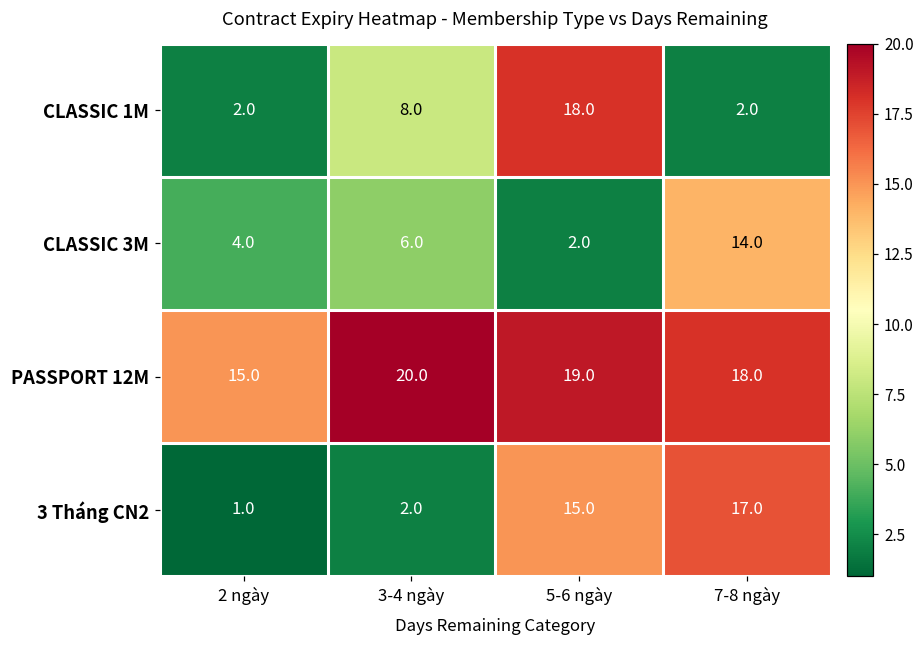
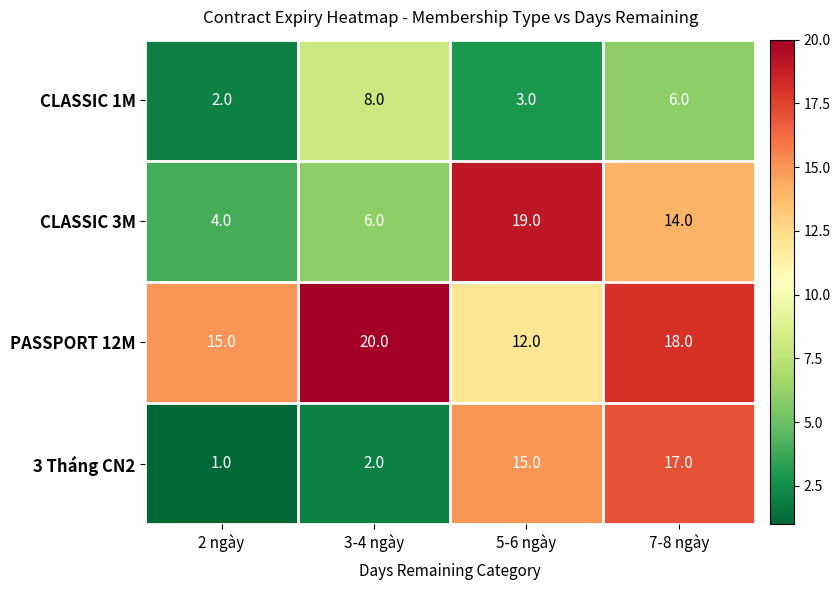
CLASSIC 1M, 5-6 ngày: 18.0 -> 3.0
CLASSIC 1M, 7-8 ngày: 2.0 -> 6.0
CLASSIC 3M, 5-6 ngày: 2.0 -> 19.0
PASSPORT 12M, 5-6 ngày: 19.0 -> 12.0
